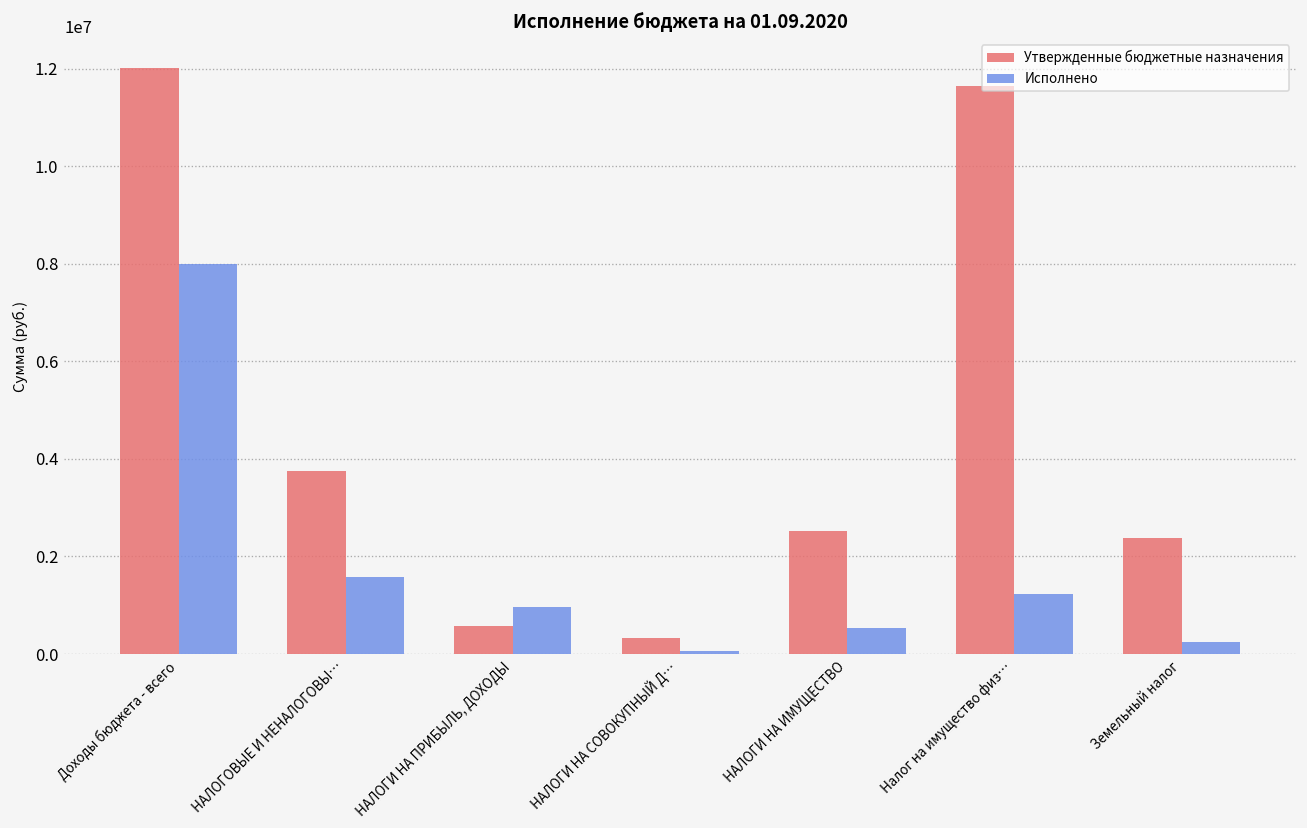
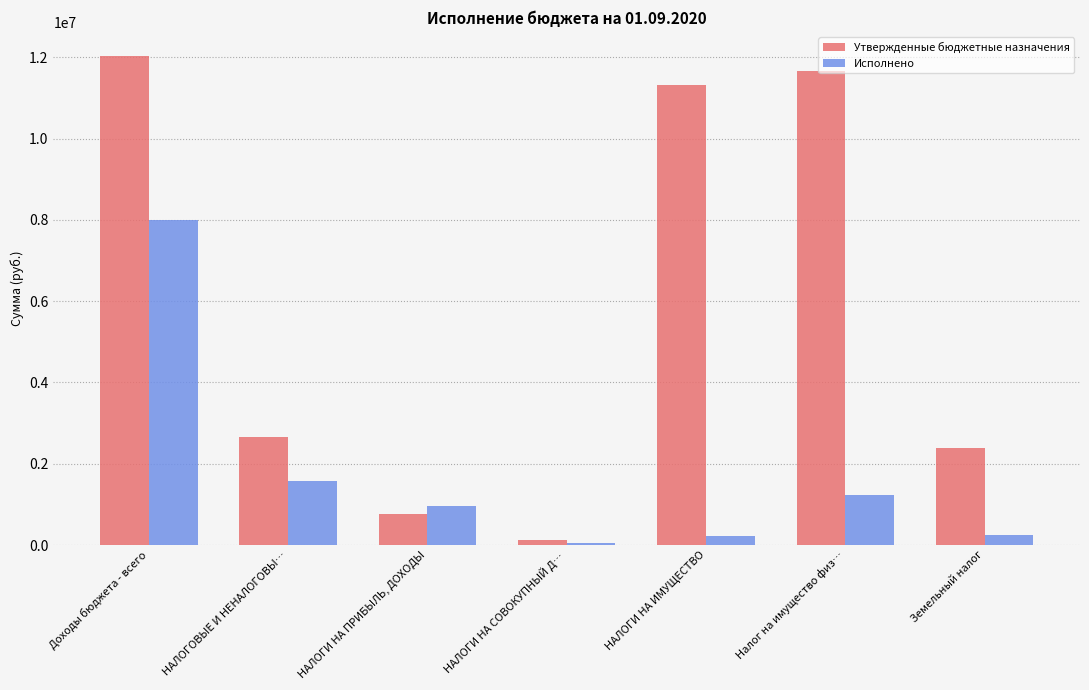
Утвержденные бюджетные назначения, НАЛОГОВЫЕ И НЕНАЛОГОВЫ…: 3800000 -> 2700000
Утвержденные бюджетные назначения, НАЛОГИ НА ПРИБЫЛЬ, ДОХОДЫ: 600000 -> 800000
Утвержденные бюджетные назначения, НАЛОГИ НА СОВОКУПНЫЙ Д…: 300000 -> 100000
Утвержденные бюджетные назначения, НАЛОГИ НА ИМУЩЕСТВО: 2500000 -> 11300000
Исполнено, НАЛОГИ НА ИМУЩЕСТВО: 500000 -> 200000
